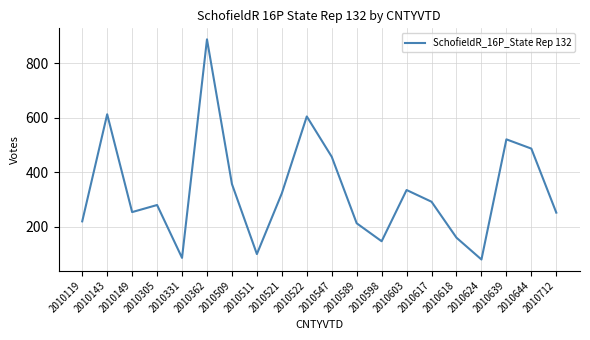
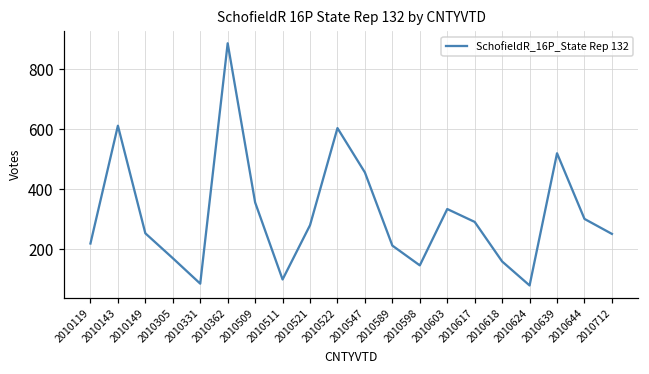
2010305: 280 -> 170
2010521: 320 -> 280
2010644: 490 -> 300
